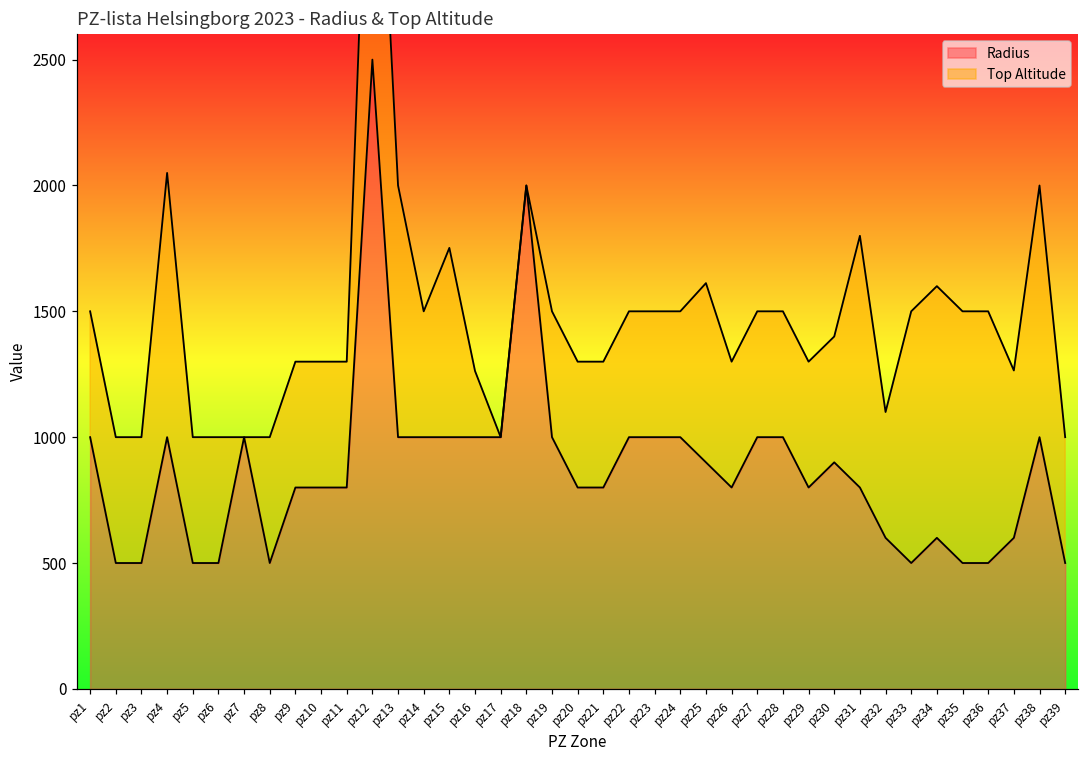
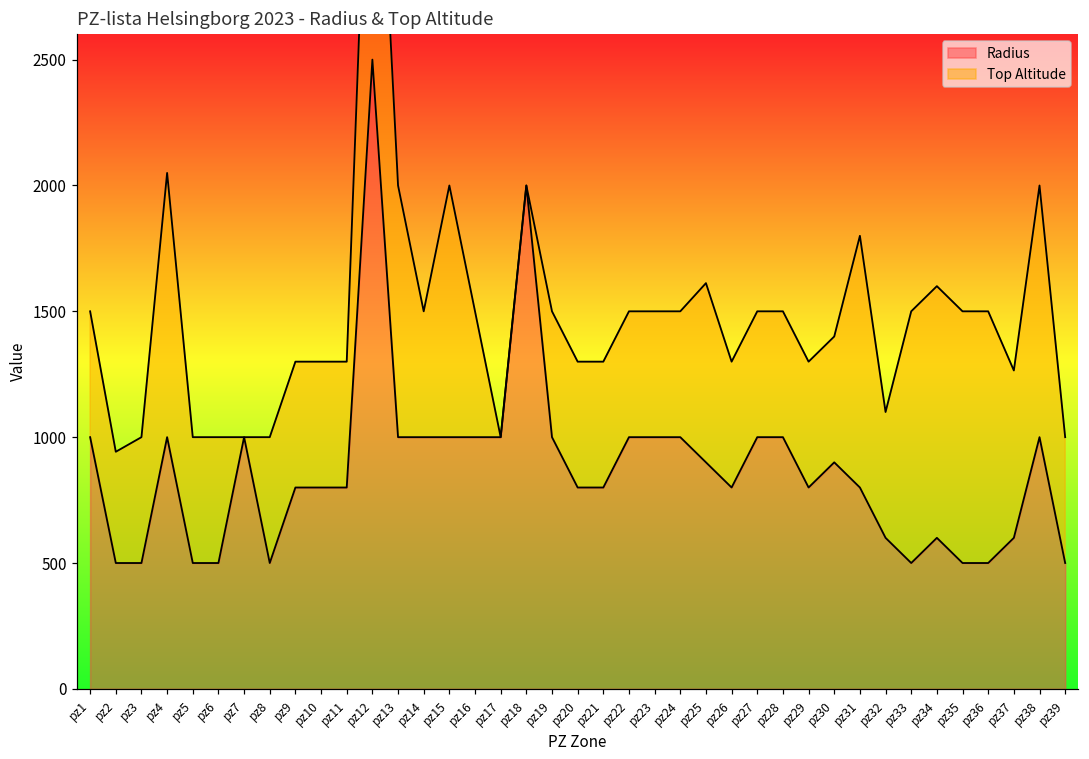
Top Altitude, pz2: 500 -> 440
Top Altitude, pz15: 750 -> 1000
Top Altitude, pz16: 260 -> 500
